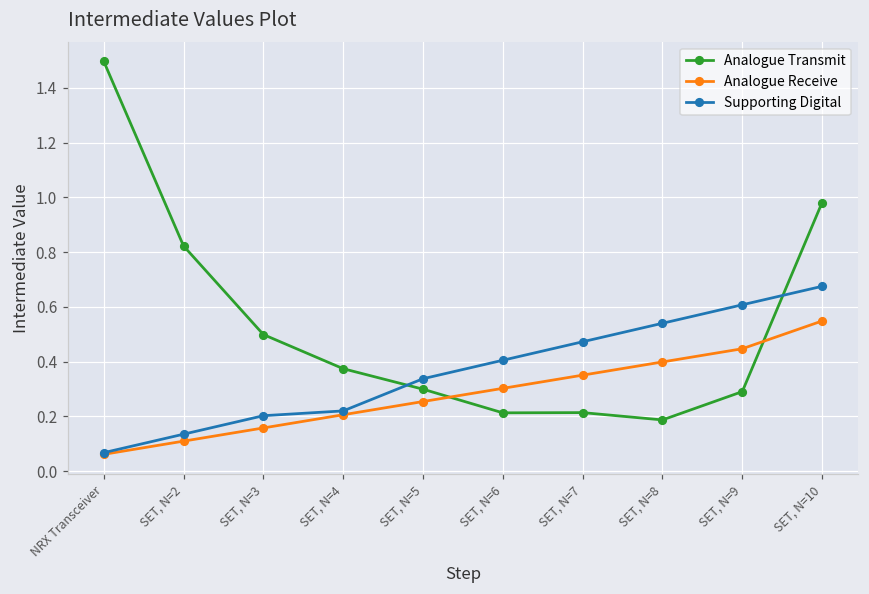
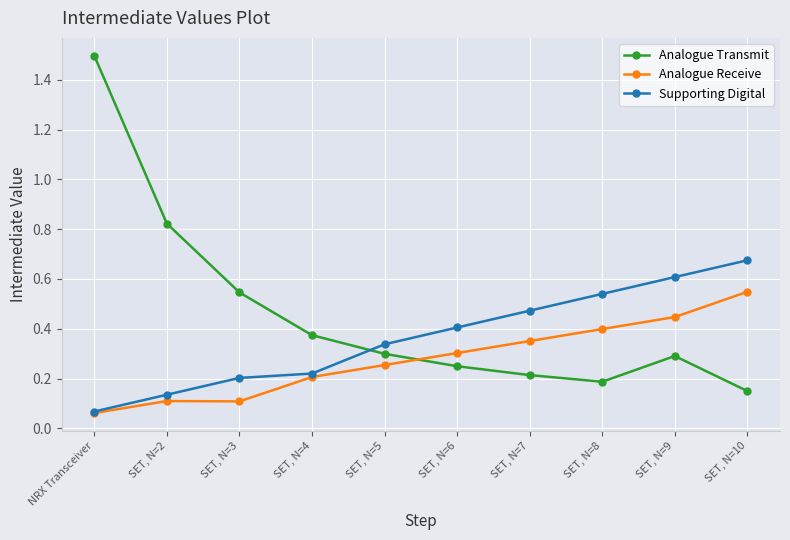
Analogue Transmit, SET, N=3: 0.50 -> 0.55
Analogue Receive, SET, N=3: 0.16 -> 0.11
Analogue Transmit, SET, N=6: 0.21 -> 0.25
Analogue Transmit, SET, N=10: 0.98 -> 0.15
